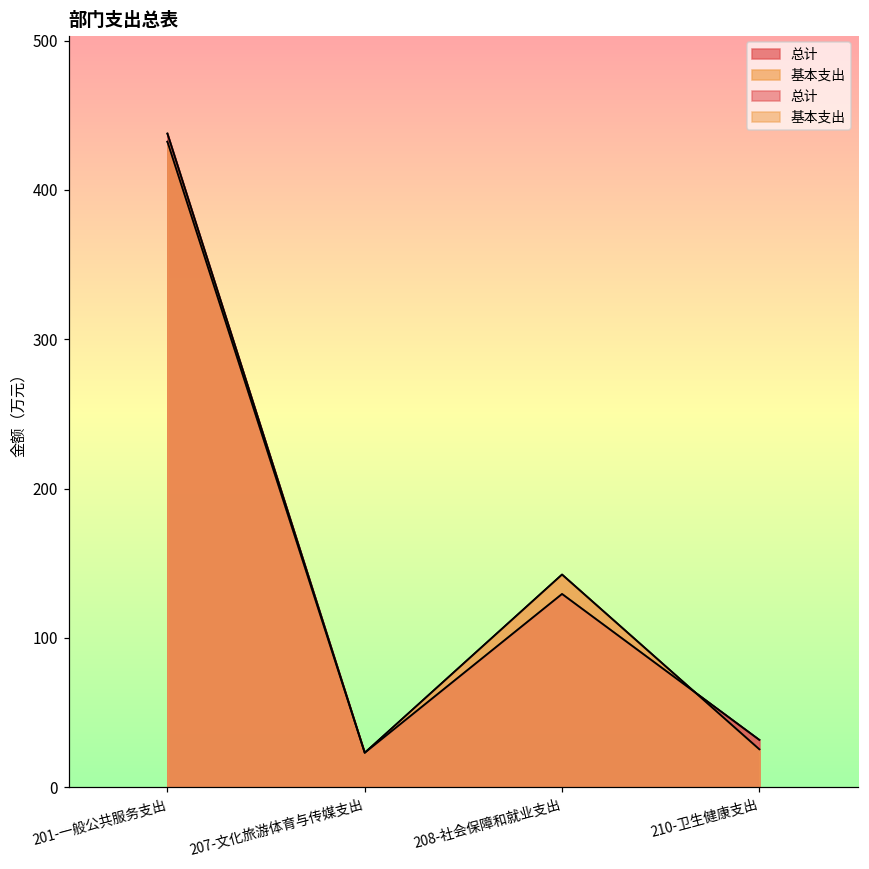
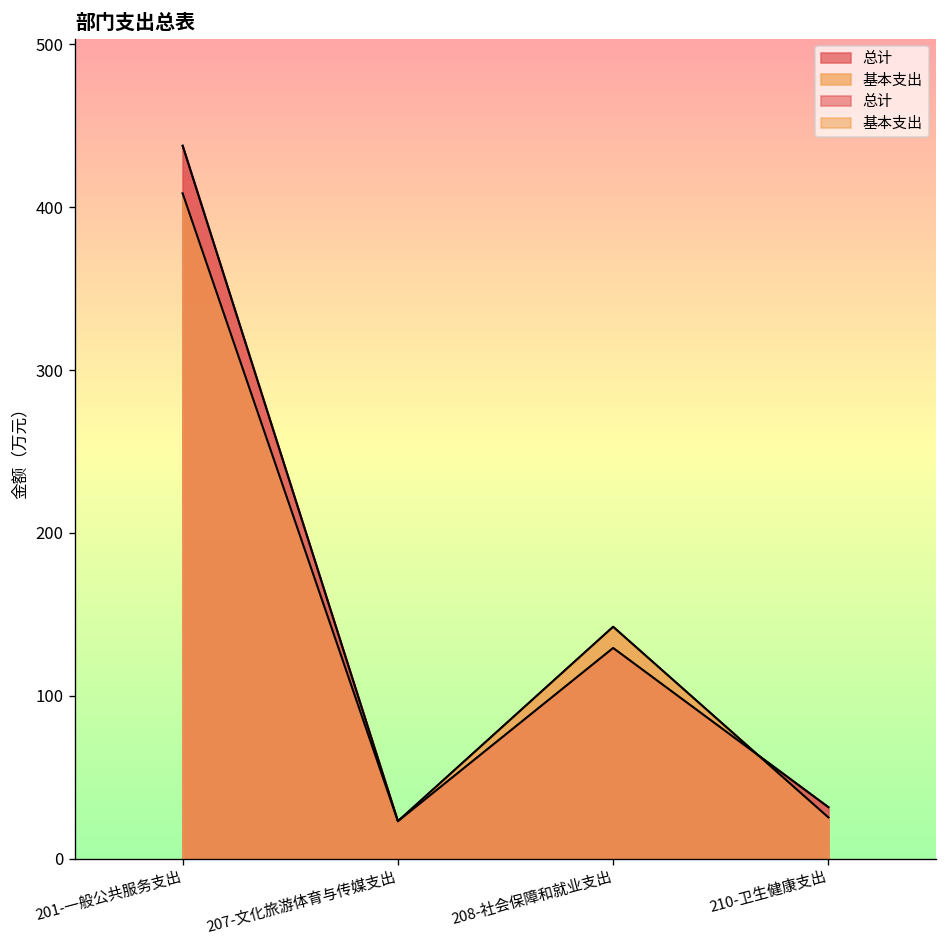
基本支出, 201-一般公共服务支出: 432 -> 408
